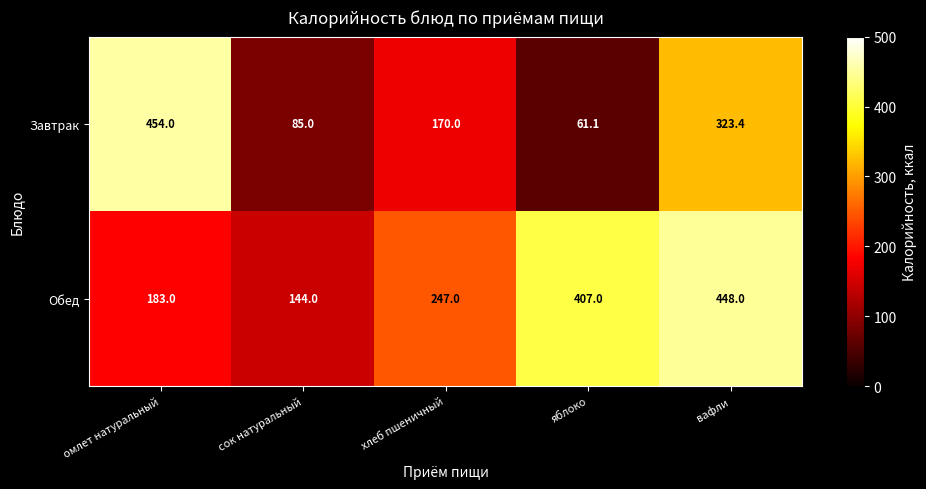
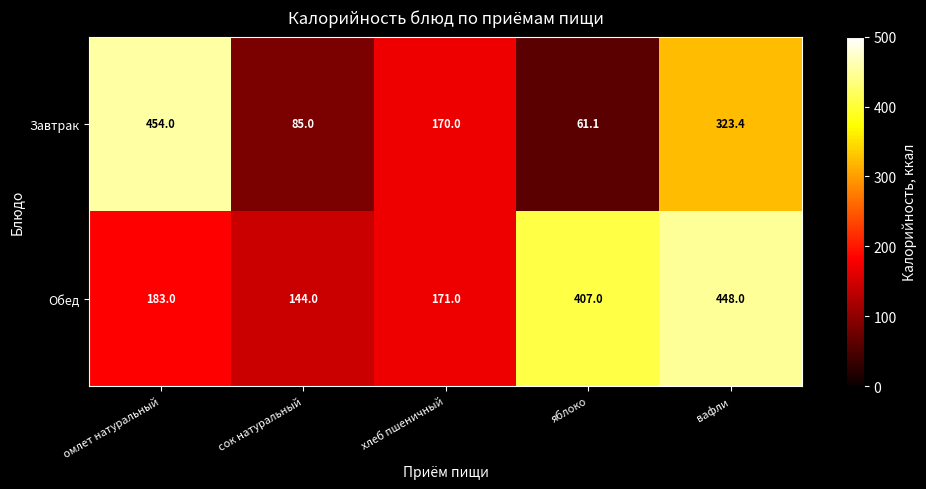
Обед, хлеб пшеничный: 247.0 -> 171.0
